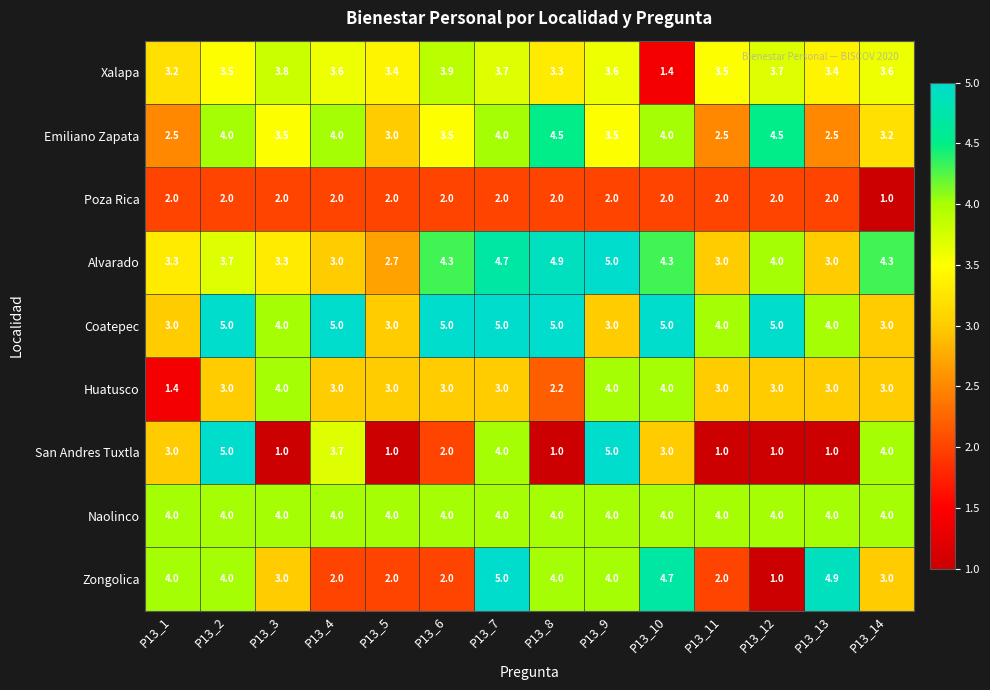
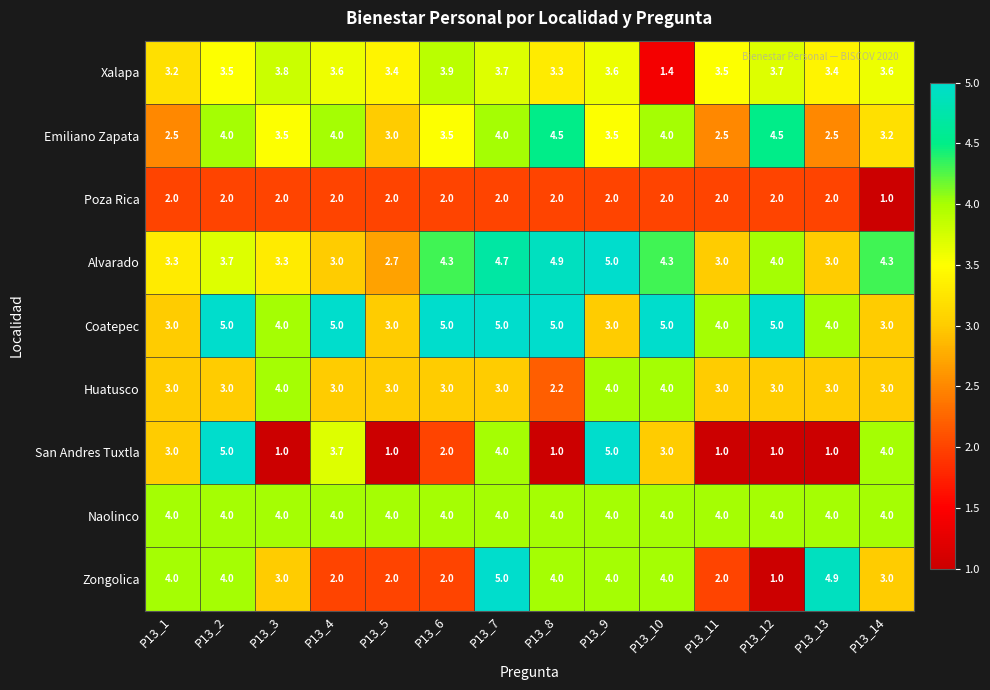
Huatusco, P13_1: 1.4 -> 3.0
Zongolica, P13_10: 4.7 -> 4.0
